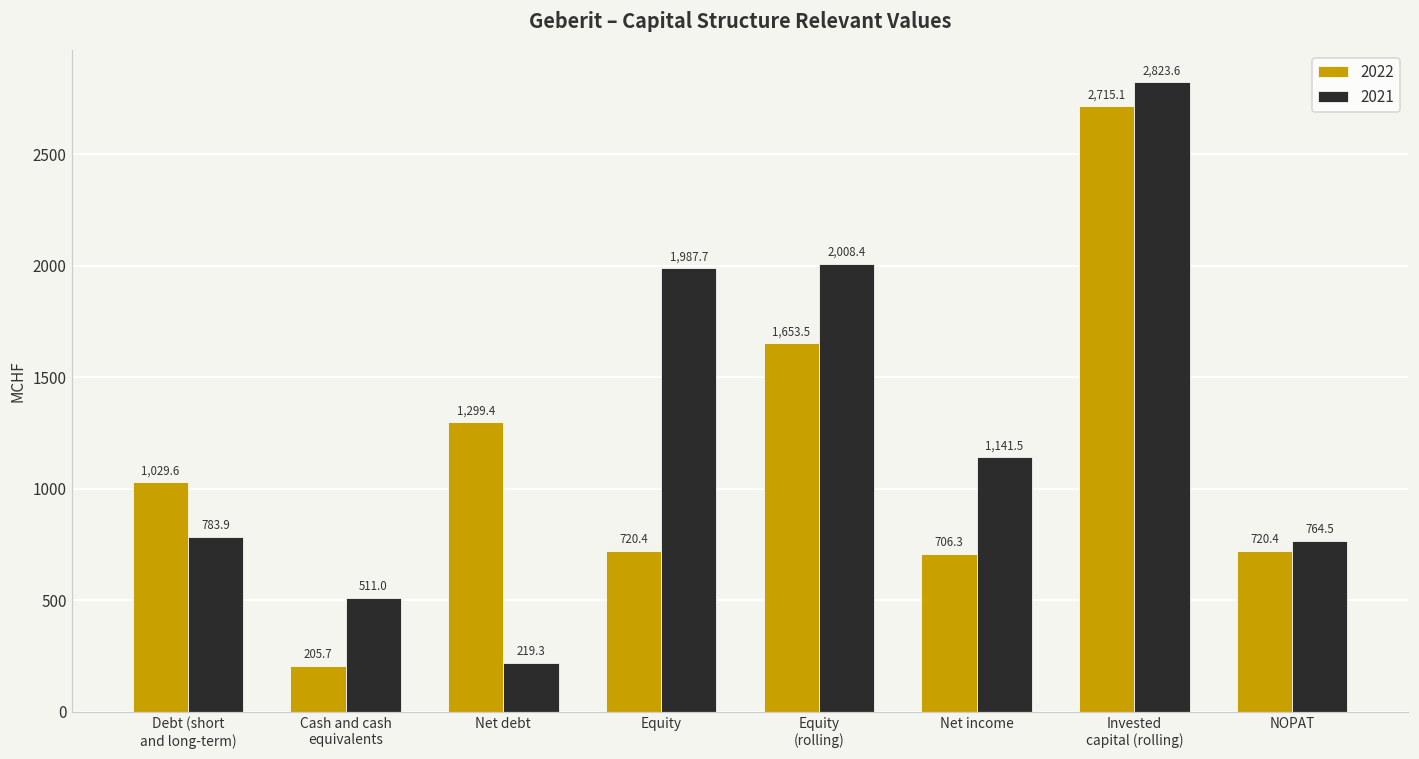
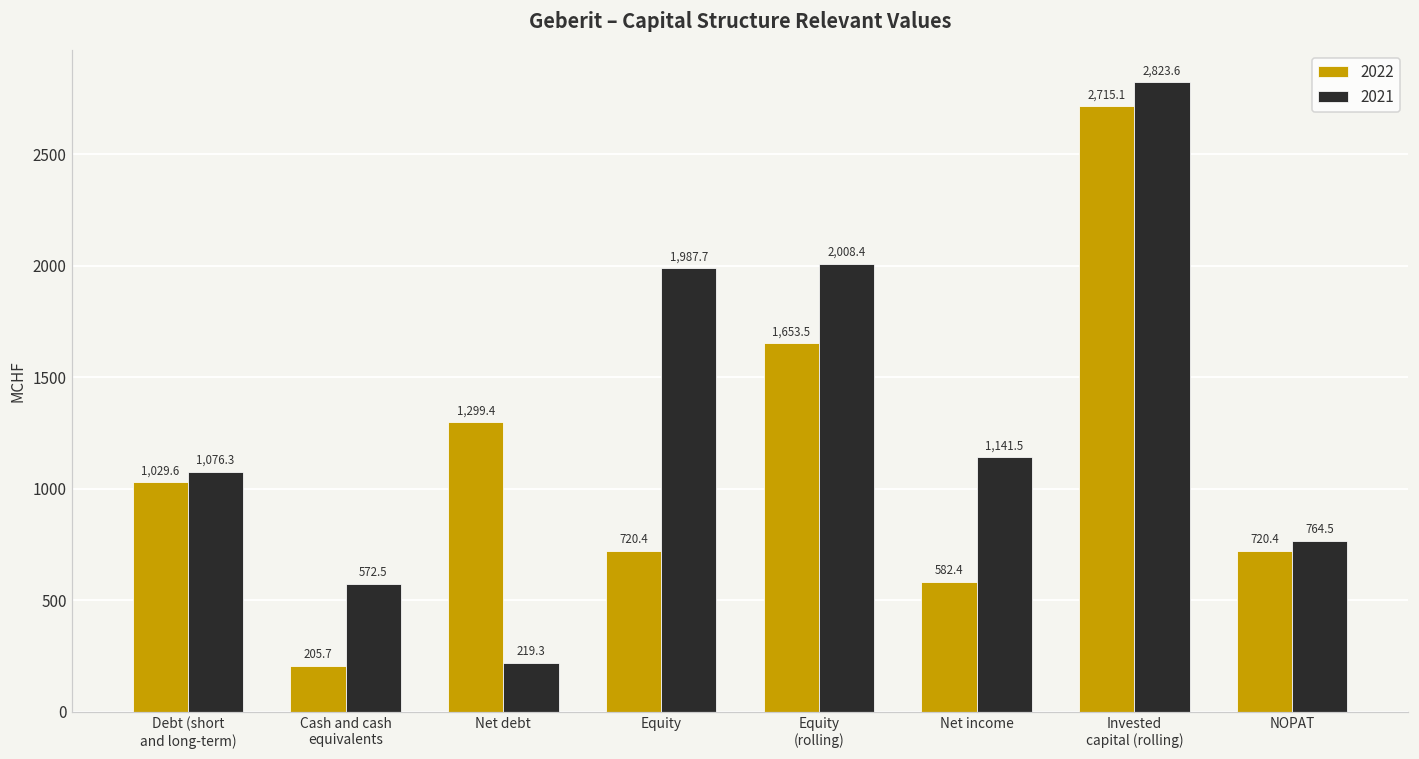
2021, Debt (short and long-term): 783.9 -> 1,076.3
2021, Cash and cash equivalents: 511.0 -> 572.5
2022, Net income: 706.3 -> 582.4
